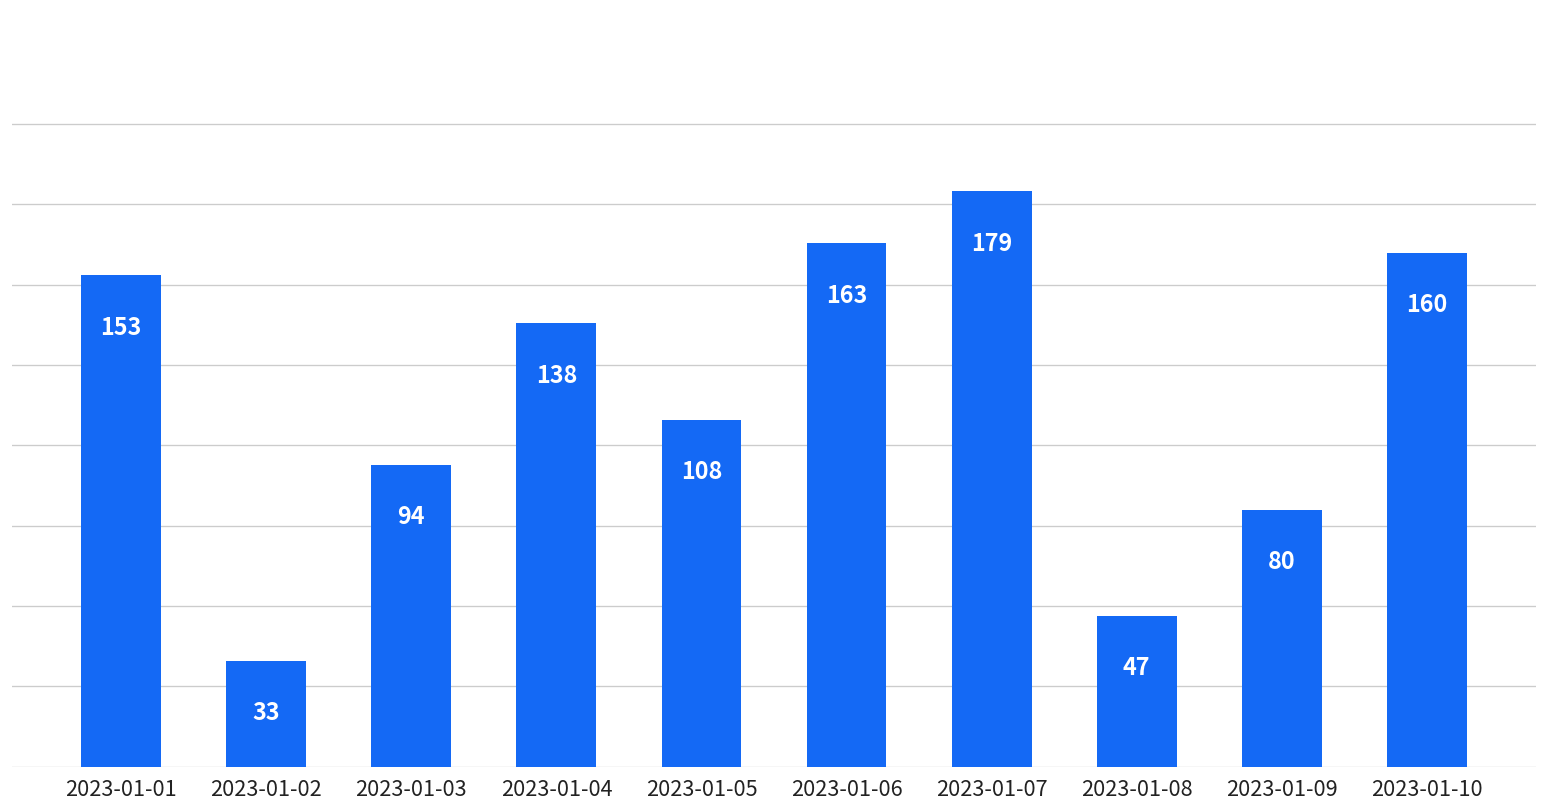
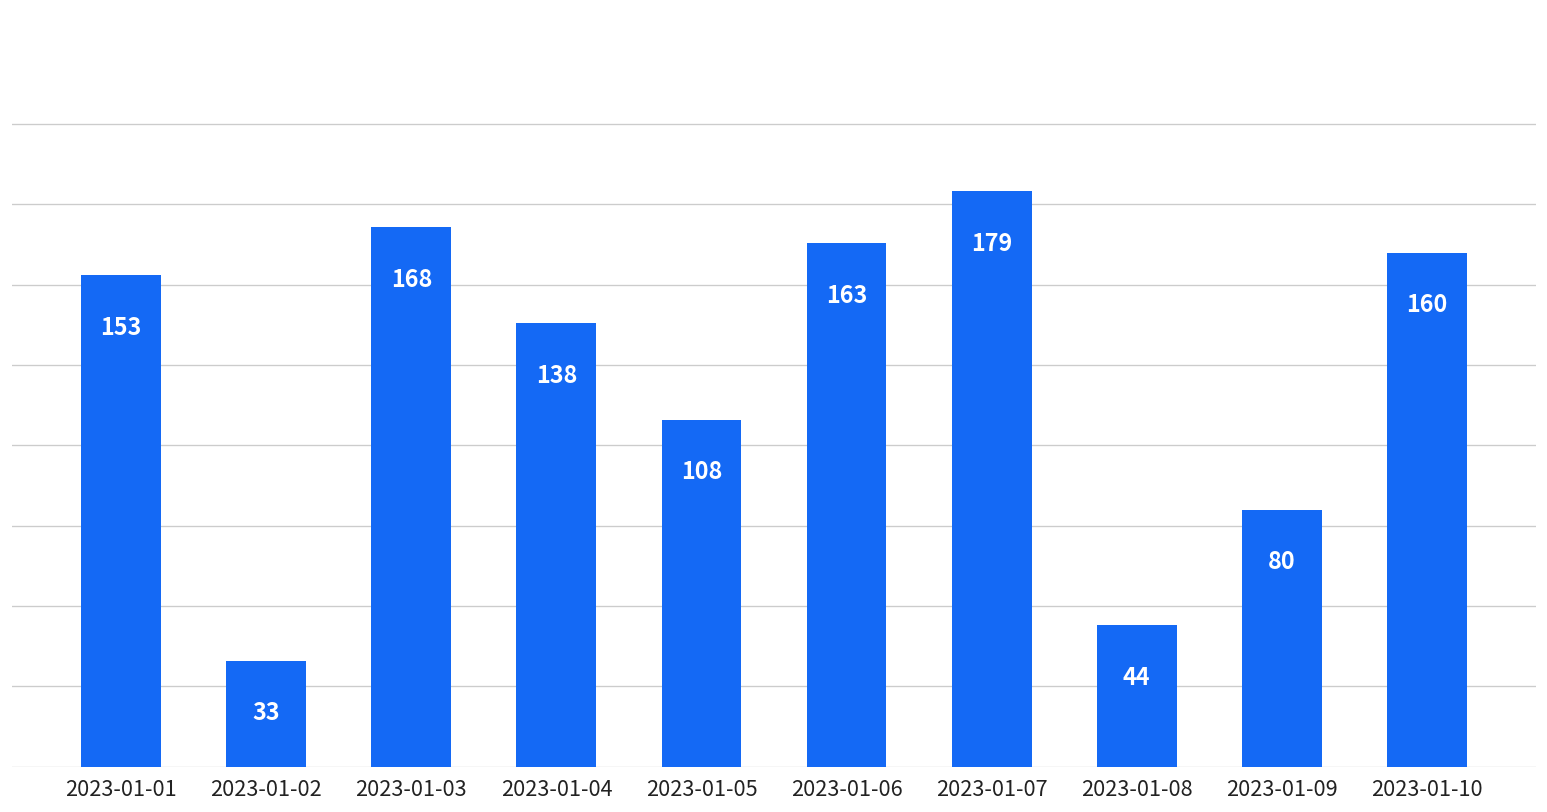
2023-01-03: 94 -> 168
2023-01-08: 47 -> 44
